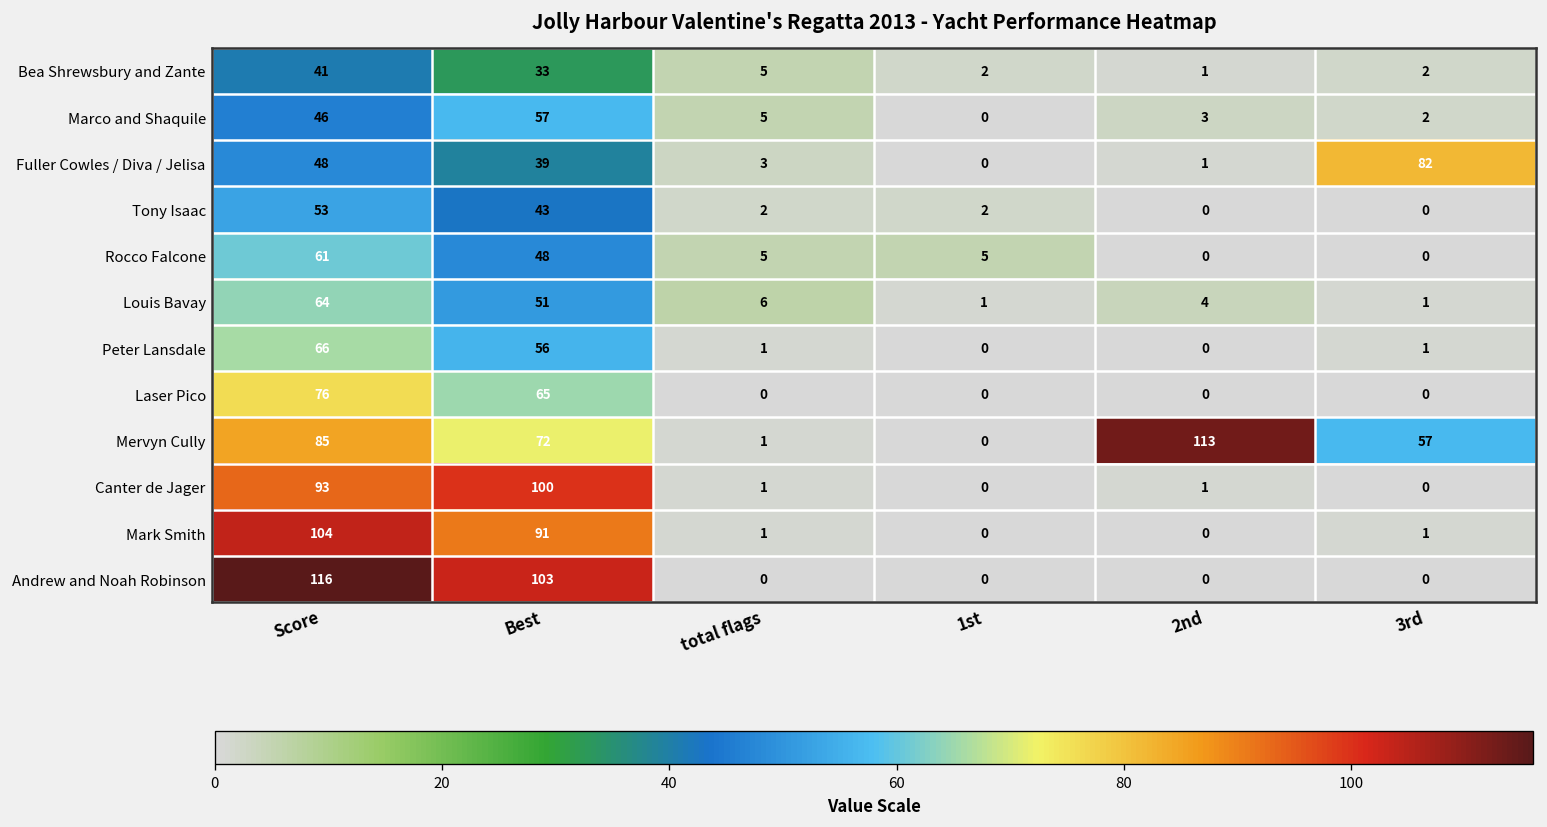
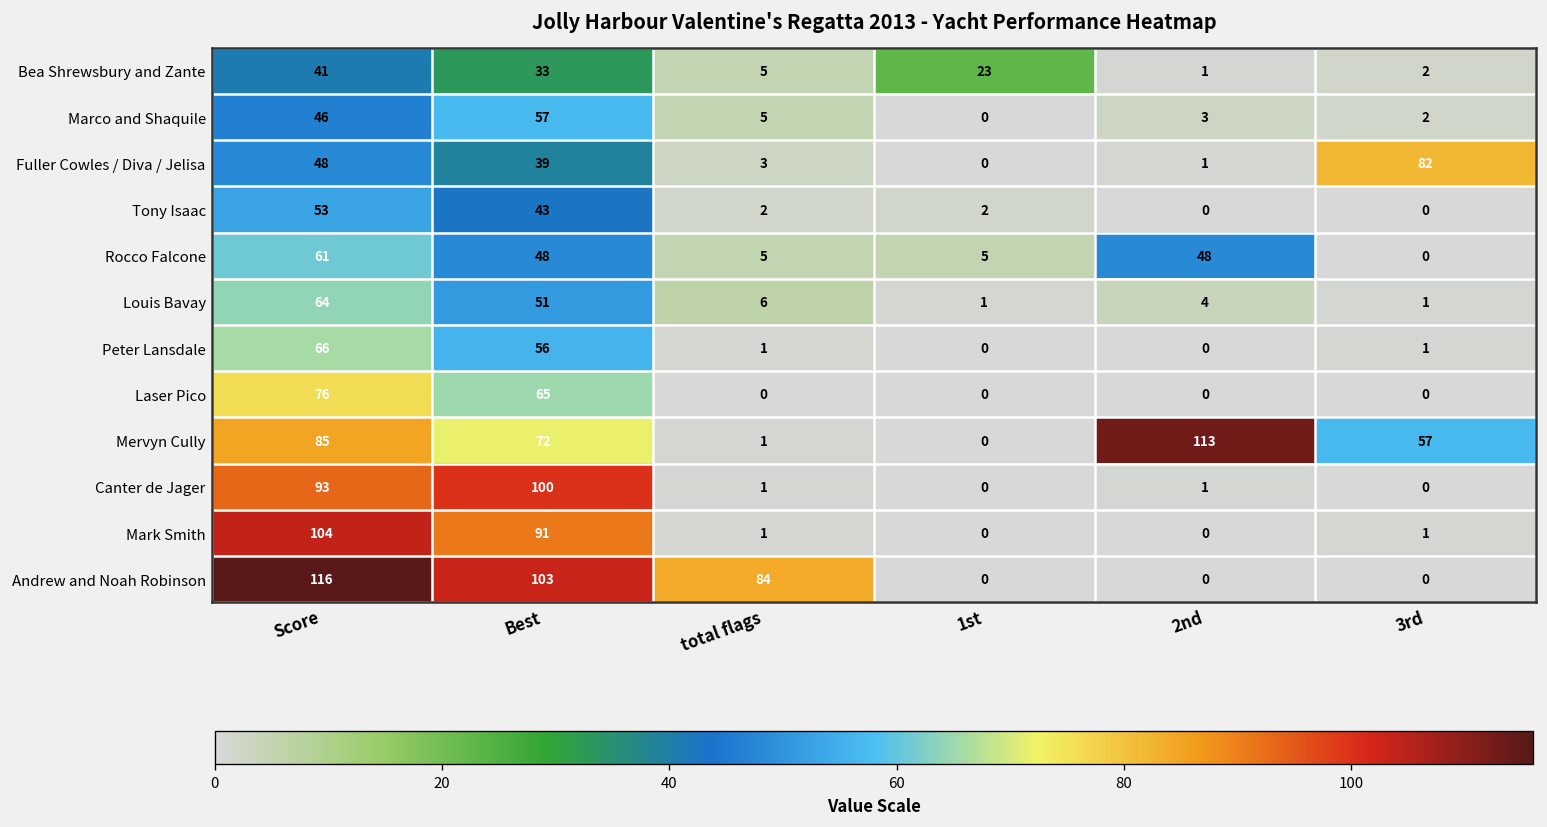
Bea Shrewsbury and Zante, 1st: 2 -> 23
Rocco Falcone, 2nd: 0 -> 48
Andrew and Noah Robinson, total flags: 0 -> 84
